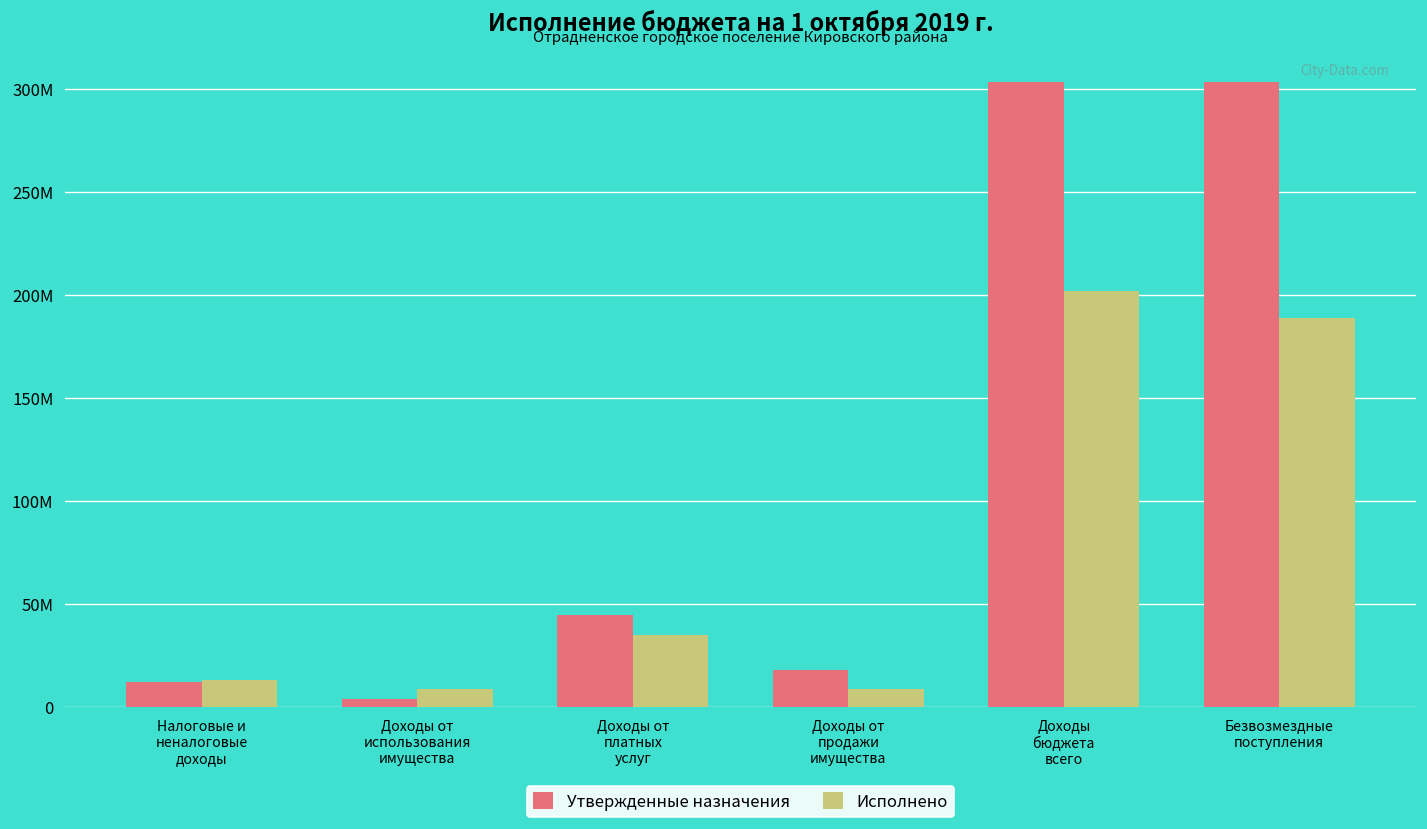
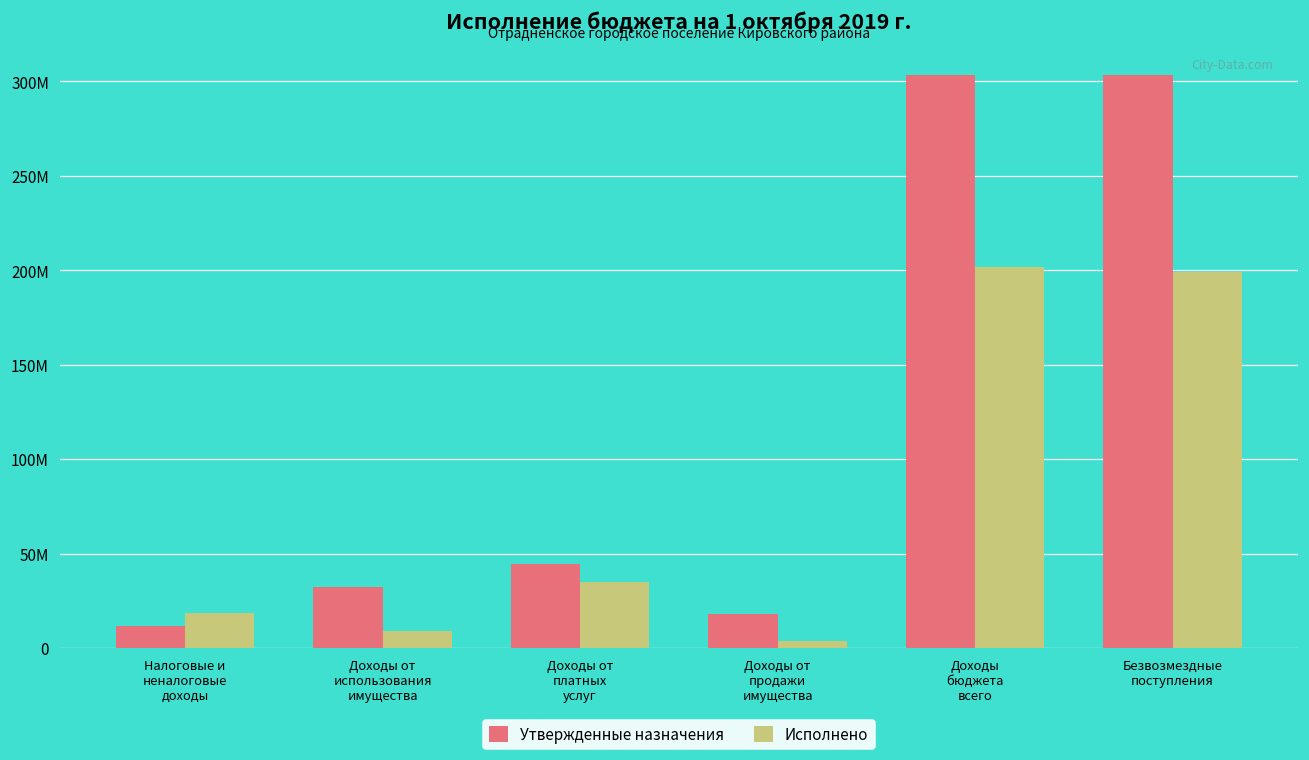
Исполнено, Налоговые и неналоговые доходы: 13000000 -> 19000000
Утвержденные назначения, Доходы от использования имущества: 4000000 -> 32000000
Исполнено, Доходы от продажи имущества: 9000000 -> 4000000
Исполнено, Безвозмездные поступления: 189000000 -> 199000000
